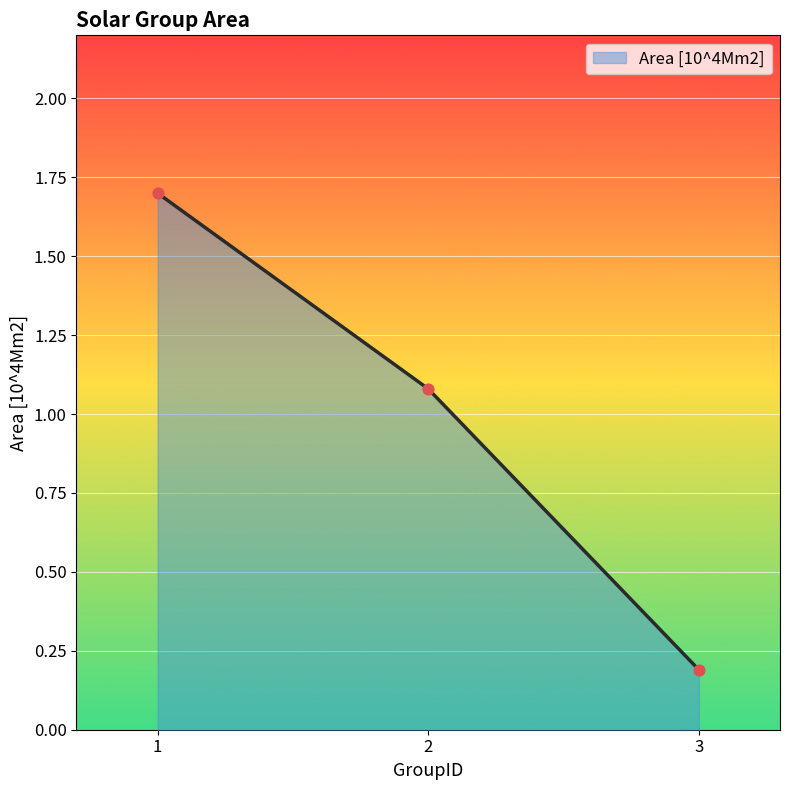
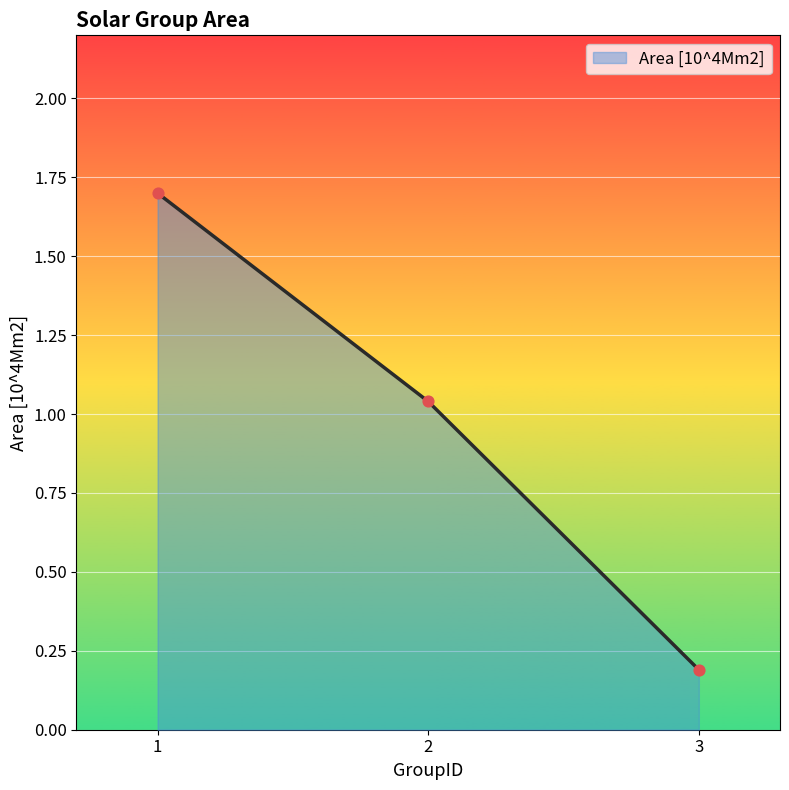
2: 1.08 -> 1.04
